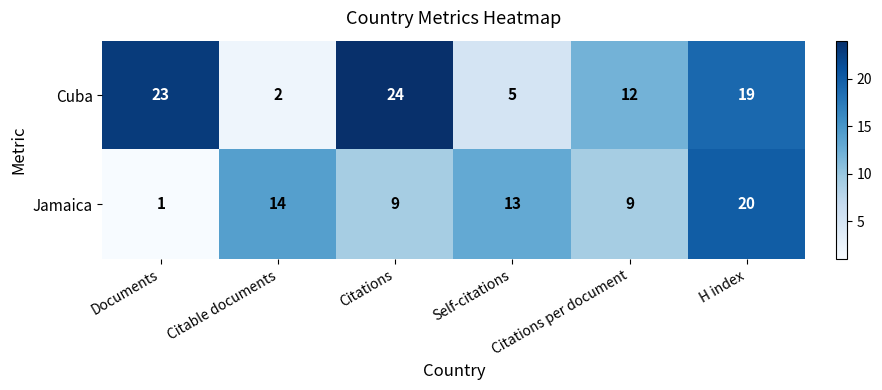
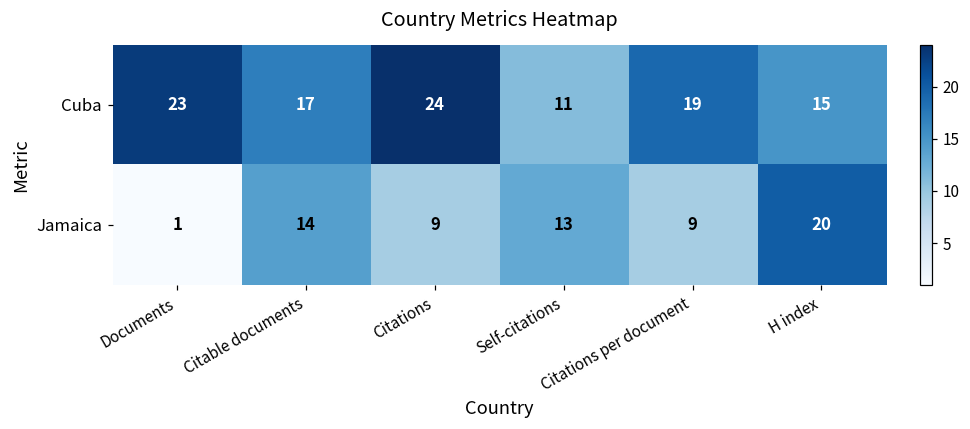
Cuba, Citable documents: 2 -> 17
Cuba, Self-citations: 5 -> 11
Cuba, Citations per document: 12 -> 19
Cuba, H index: 19 -> 15
